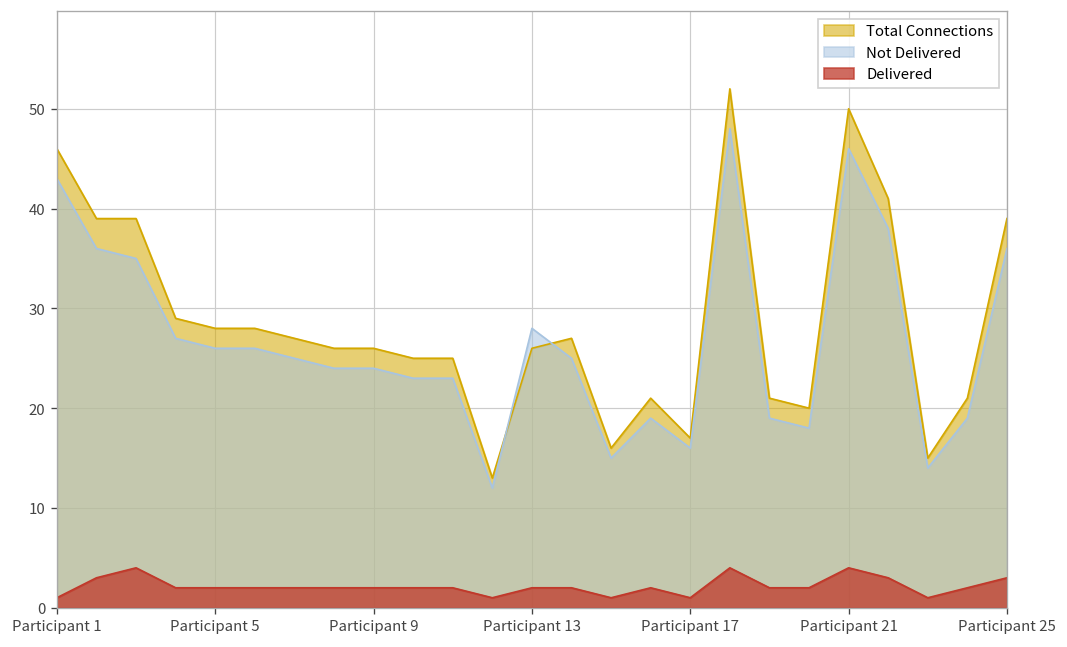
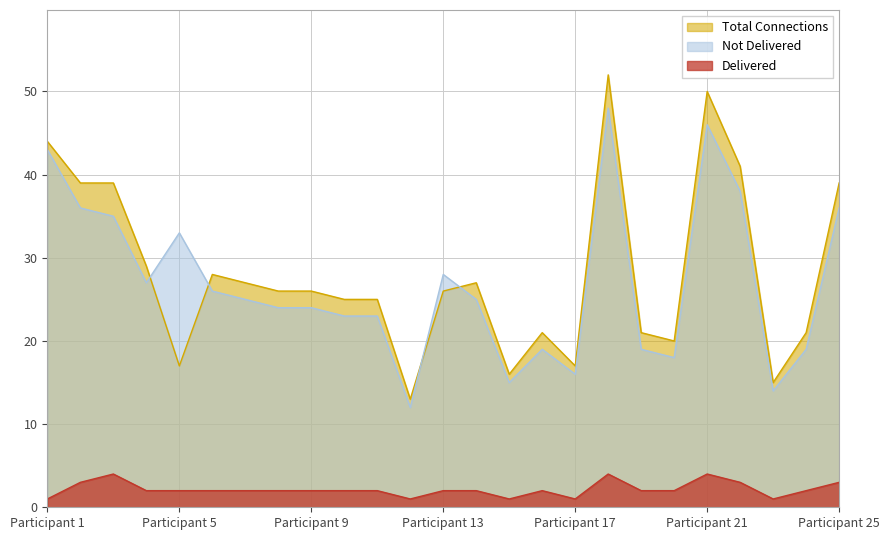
Total Connections, Participant 1: 46 -> 44
Total Connections, Participant 5: 28 -> 17
Not Delivered, Participant 5: 26 -> 33
